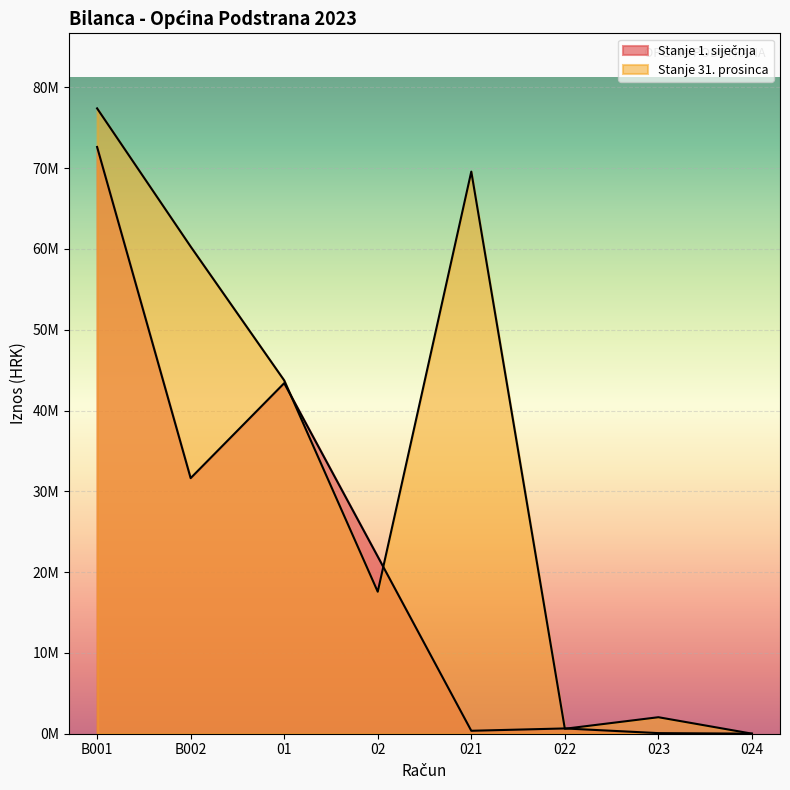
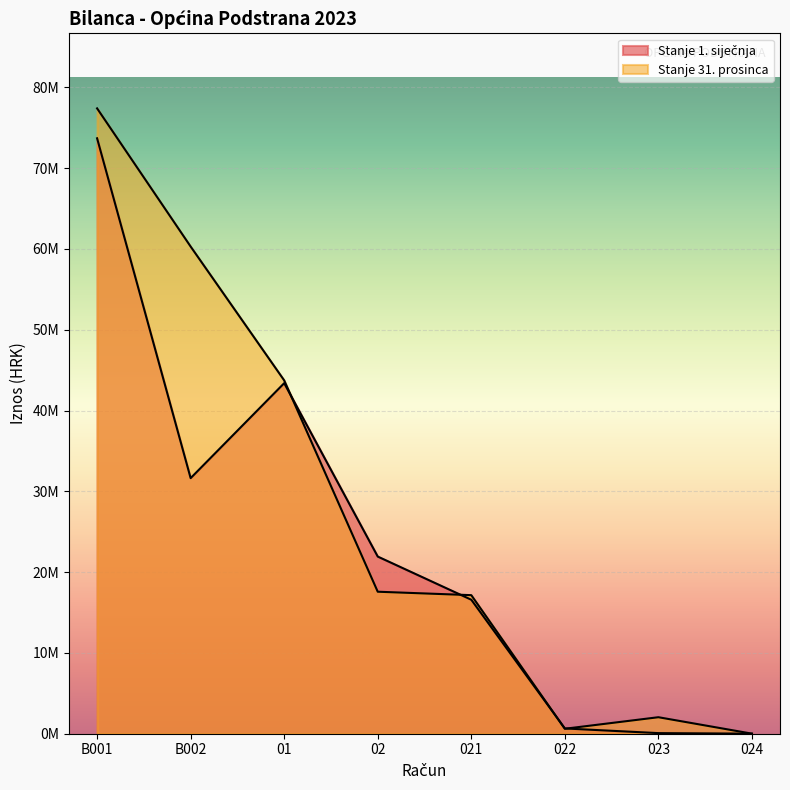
Stanje 1. siječnja, B001: 73000000 -> 74000000
Stanje 1. siječnja, 021: 0 -> 17000000
Stanje 31. prosinca, 021: 70000000 -> 17000000
